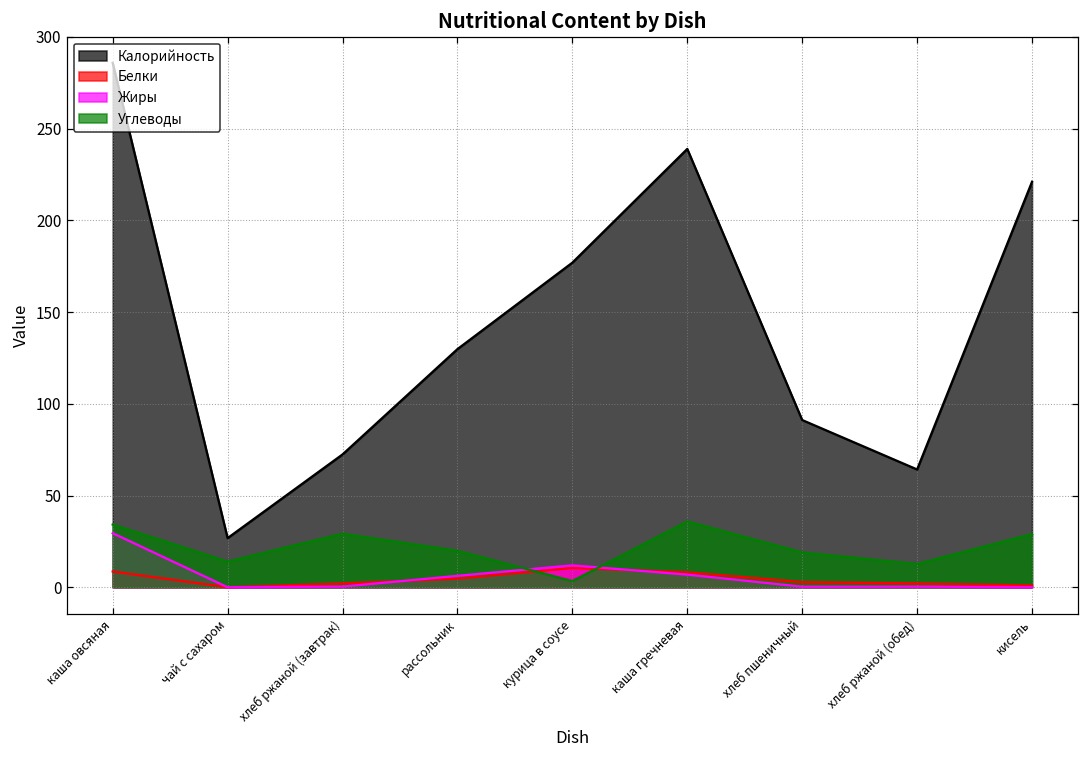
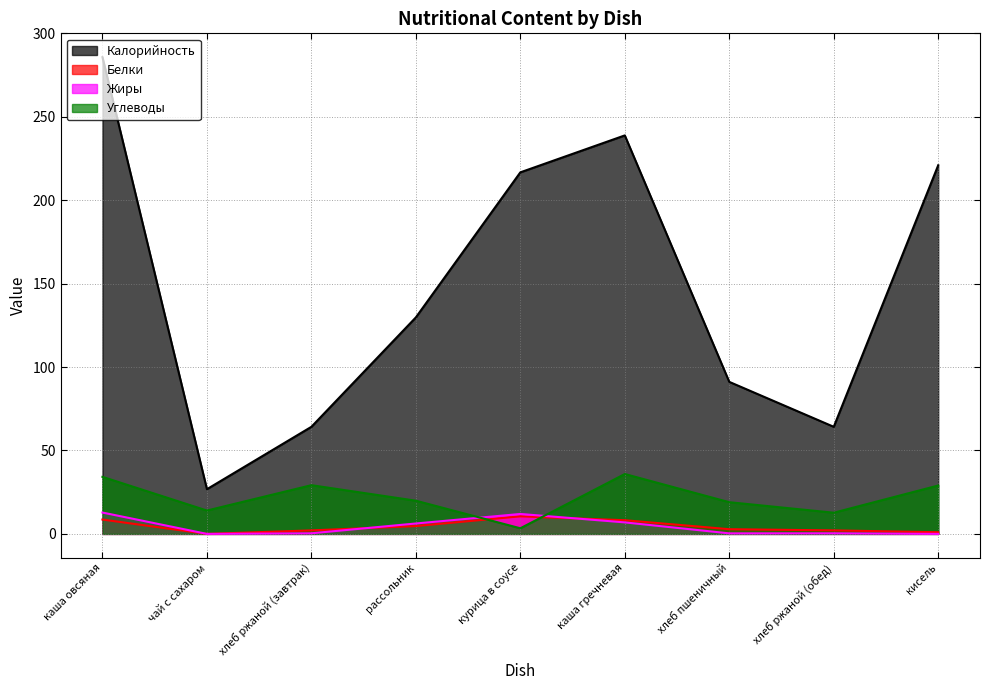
Жиры, каша овсяная: 30 -> 13
Калорийность, хлеб ржаной (завтрак): 72 -> 64
Калорийность, курица в соусе: 177 -> 217
